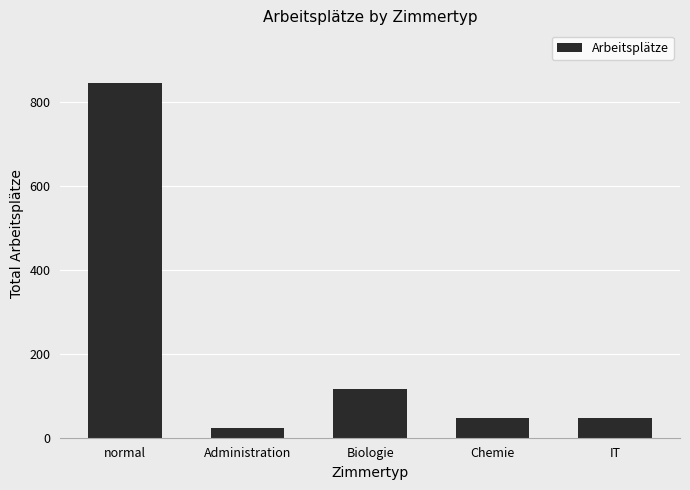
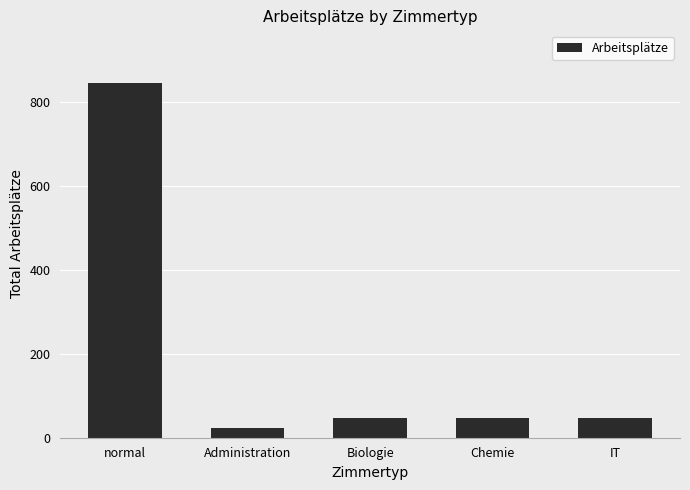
Biologie: 120 -> 50
